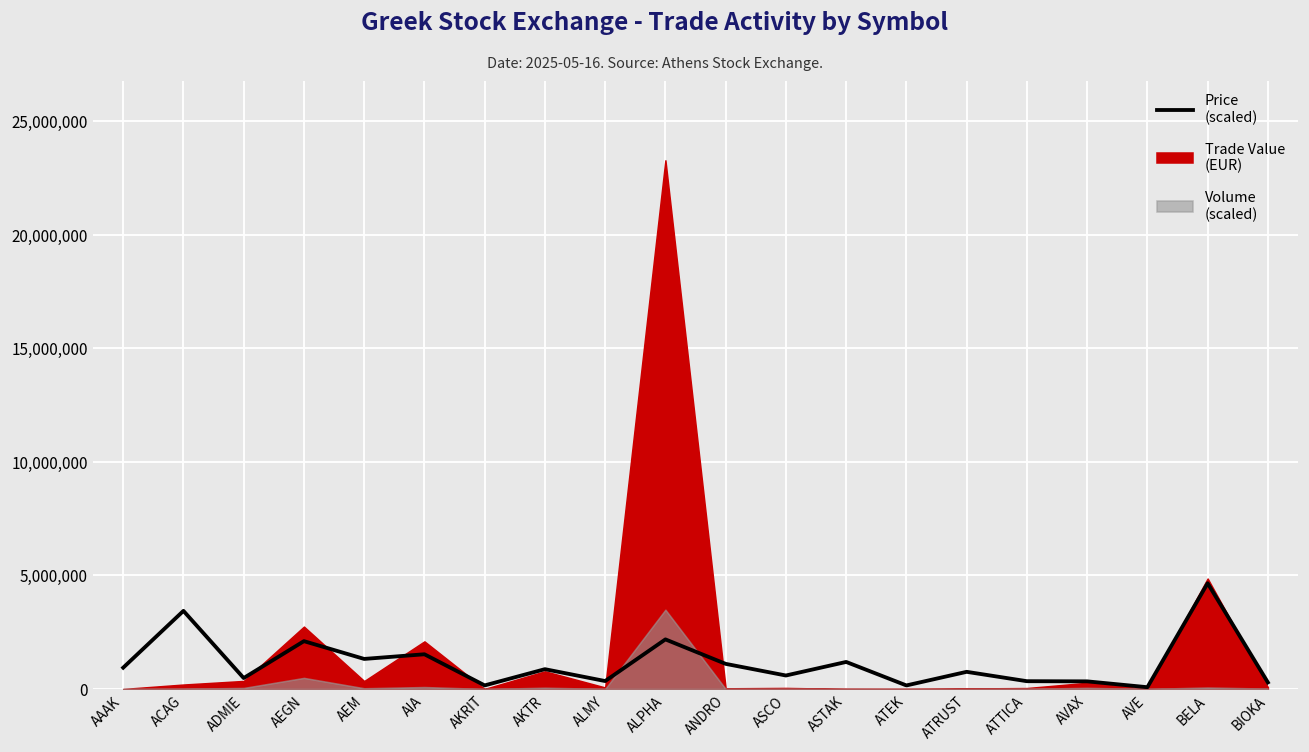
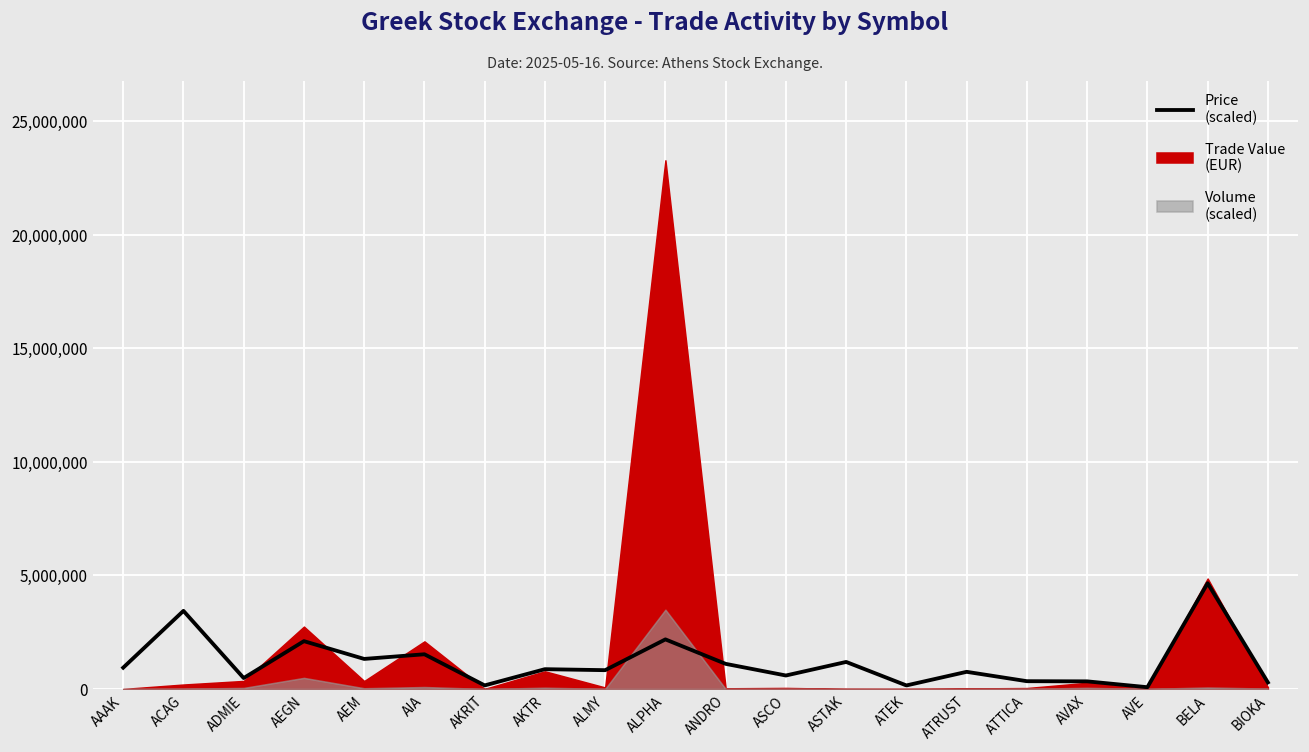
Price (scaled), ALMY: 300,000 -> 800,000
